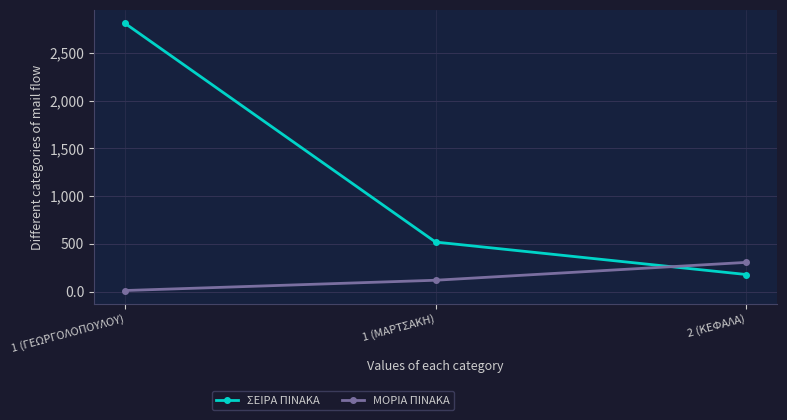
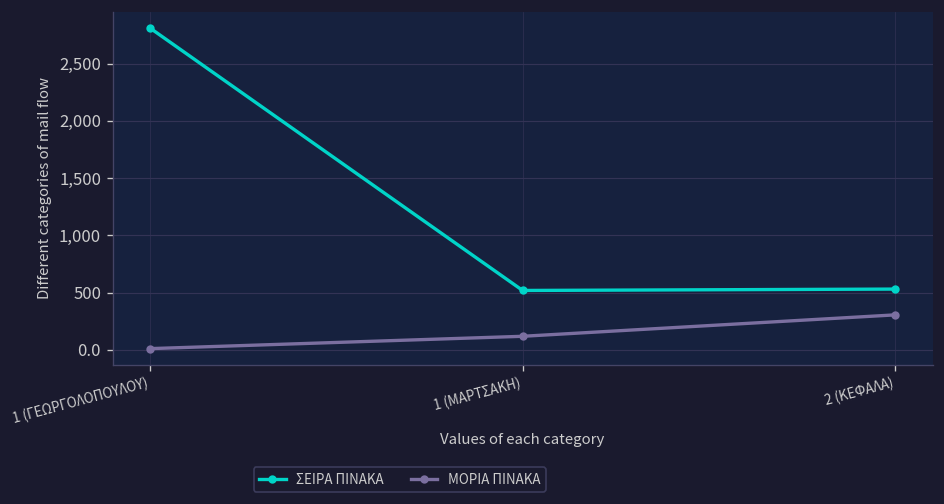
ΣΕΙΡΑ ΠΙΝΑΚΑ, 2 (ΚΕΦΑΛΑ): 200 -> 500
